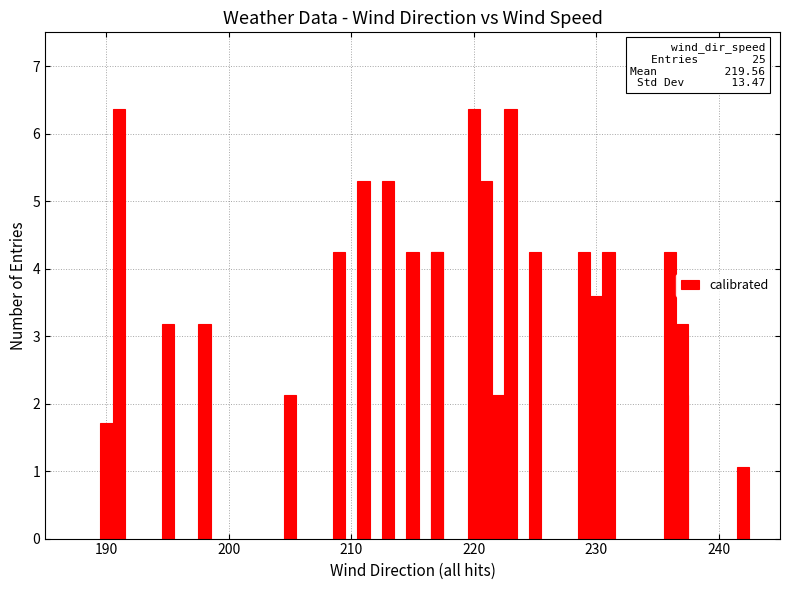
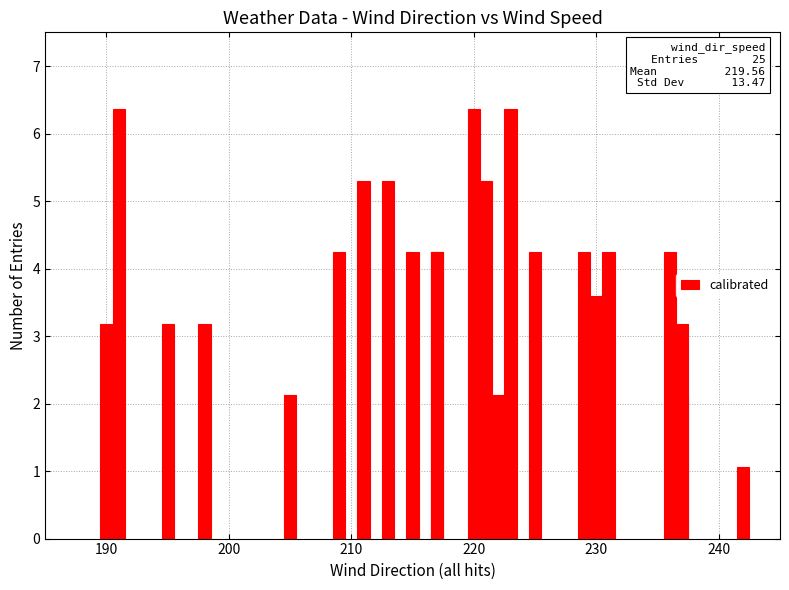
190: 1.7 -> 3.2
